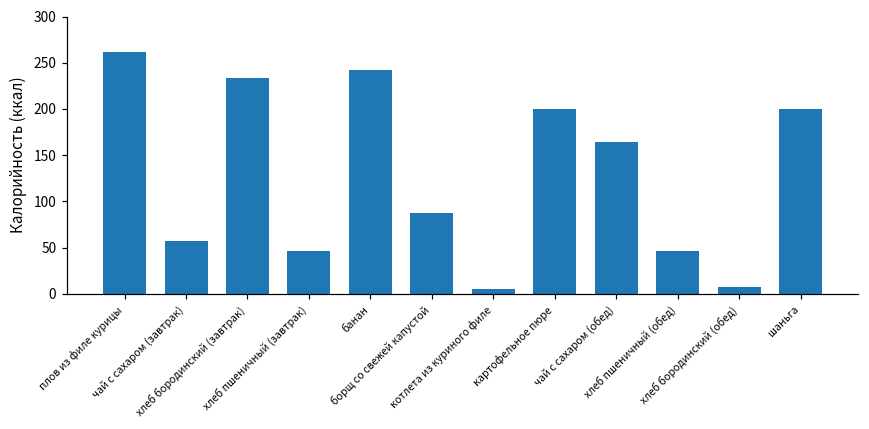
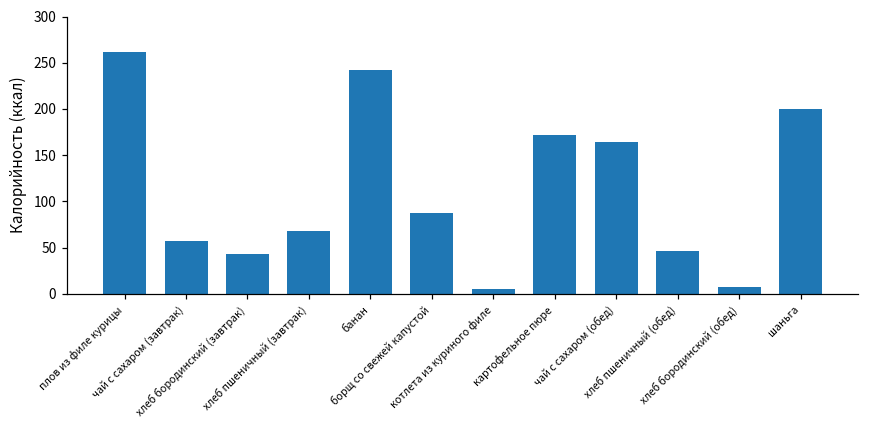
хлеб бородинский (завтрак): 230 -> 40
хлеб пшеничный (завтрак): 50 -> 70
картофельное пюре: 200 -> 170
